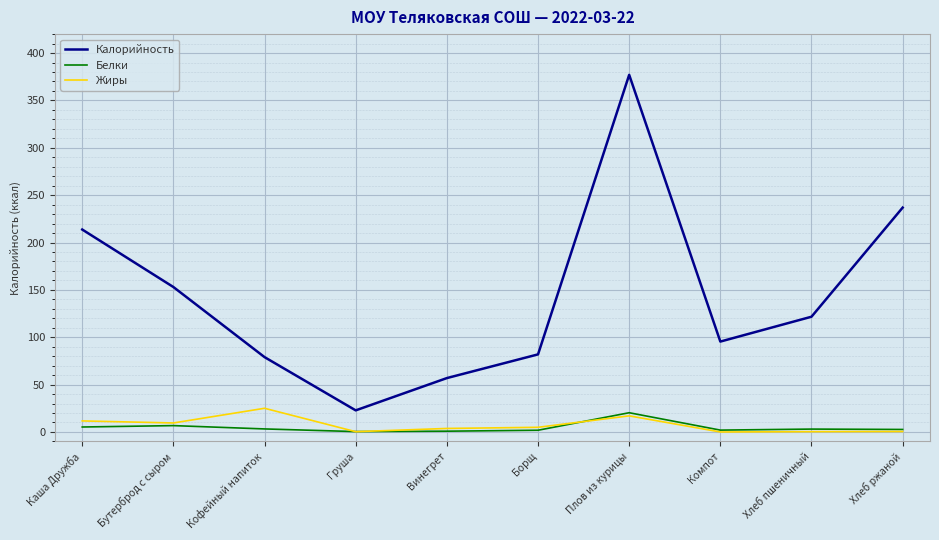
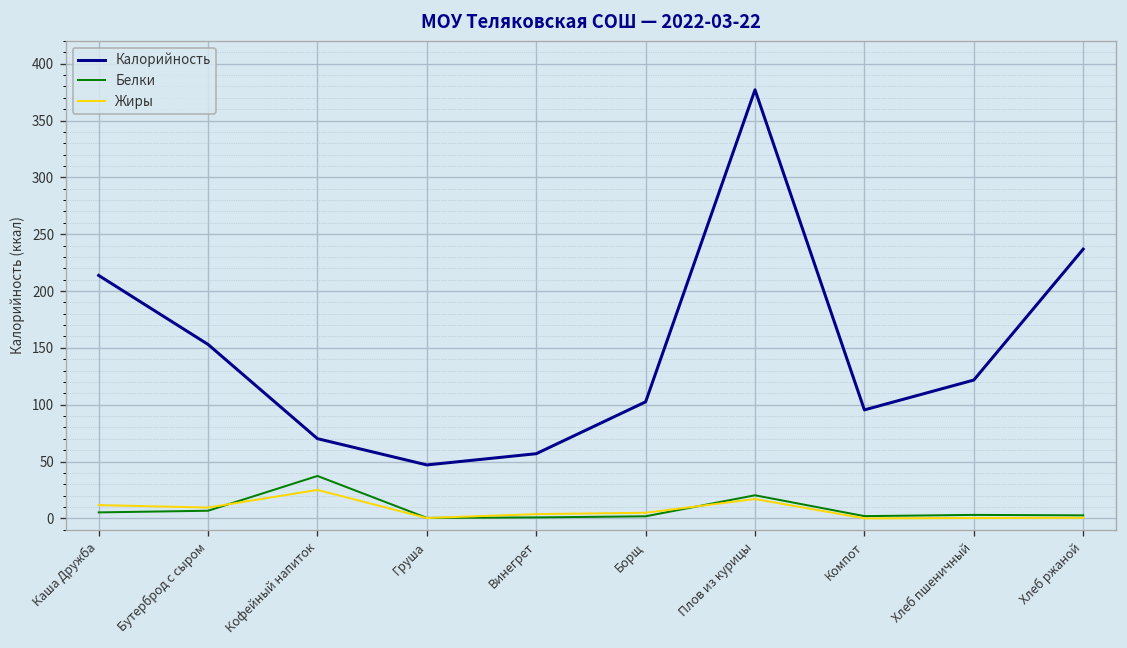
Калорийность, Кофейный напиток: 80 -> 70
Белки, Кофейный напиток: 0 -> 40
Калорийность, Груша: 20 -> 50
Калорийность, Борщ: 80 -> 100
